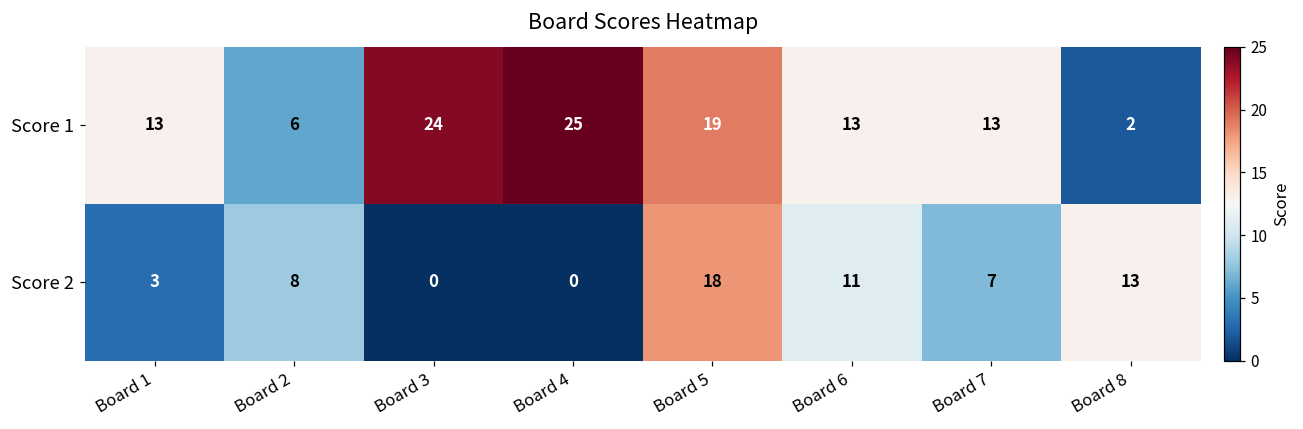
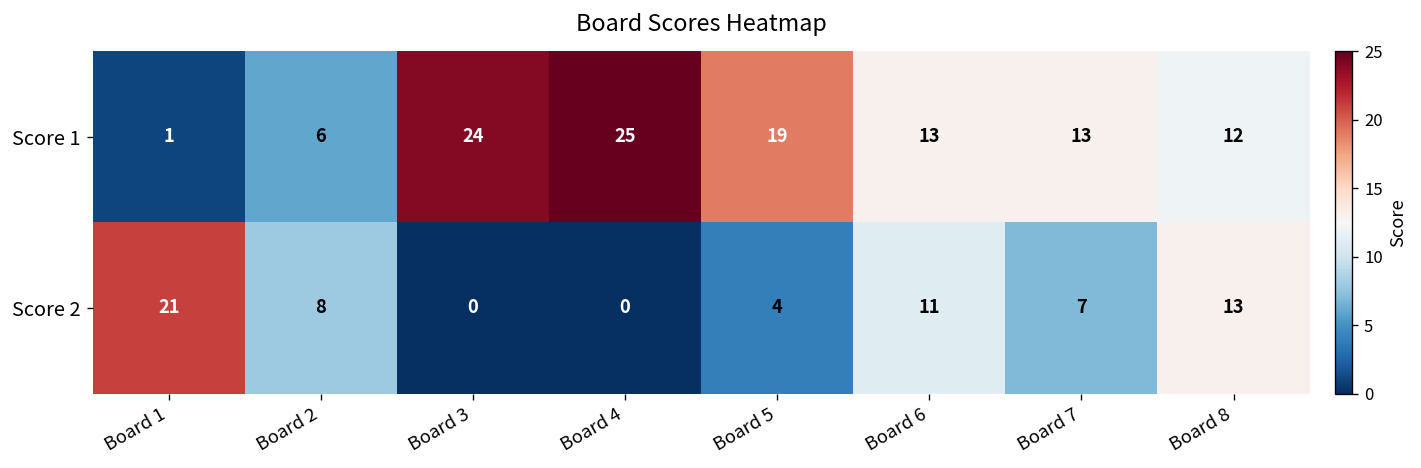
Score 1, Board 1: 13 -> 1
Score 1, Board 8: 2 -> 12
Score 2, Board 1: 3 -> 21
Score 2, Board 5: 18 -> 4
